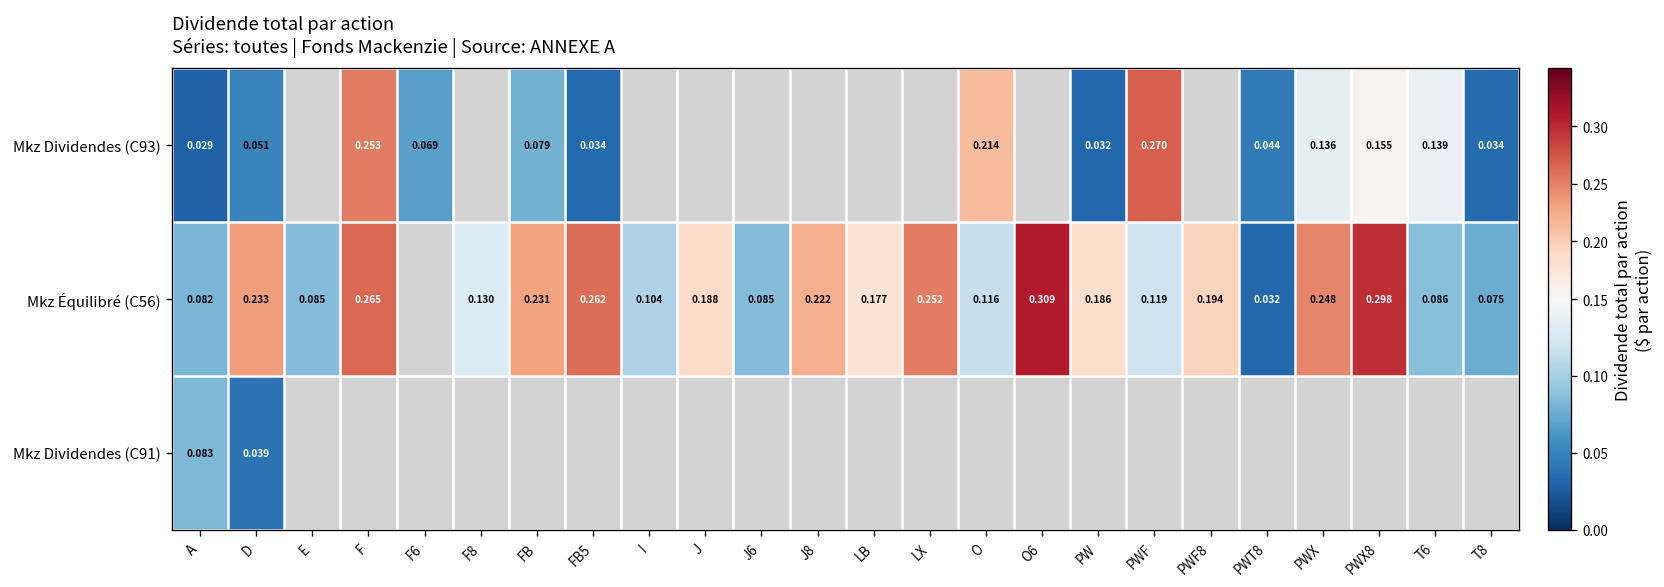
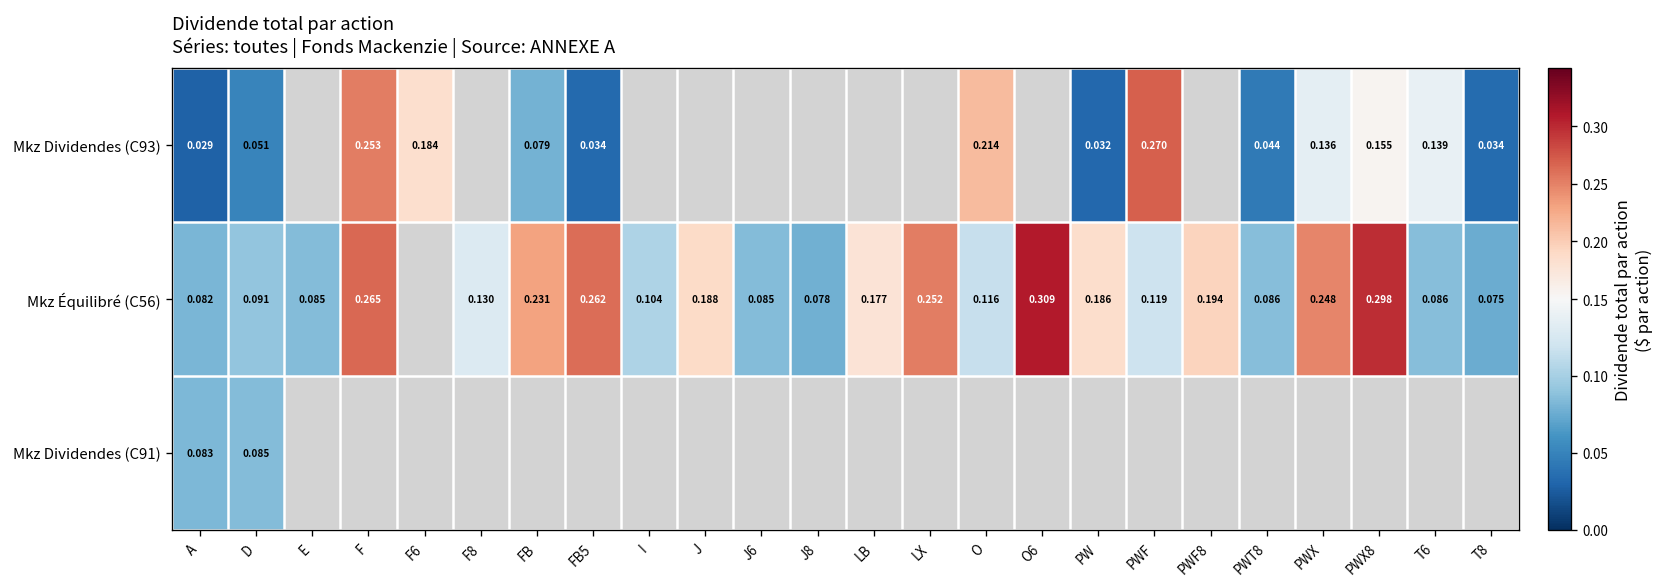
Mkz Dividendes (C93), F6: 0.069 -> 0.184
Mkz Équilibré (C56), D: 0.233 -> 0.091
Mkz Équilibré (C56), J8: 0.222 -> 0.078
Mkz Équilibré (C56), PWT8: 0.032 -> 0.086
Mkz Dividendes (C91), D: 0.039 -> 0.085
